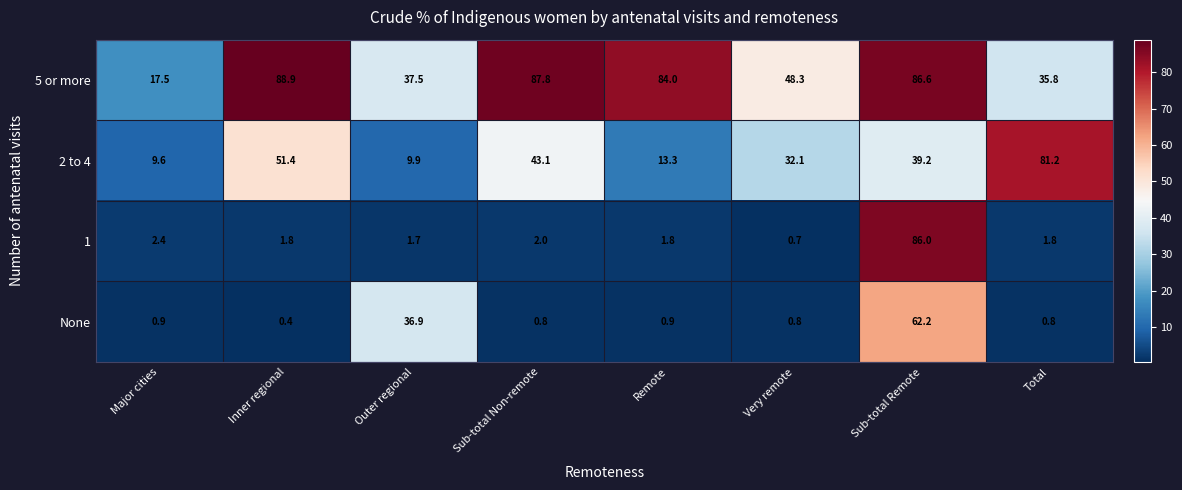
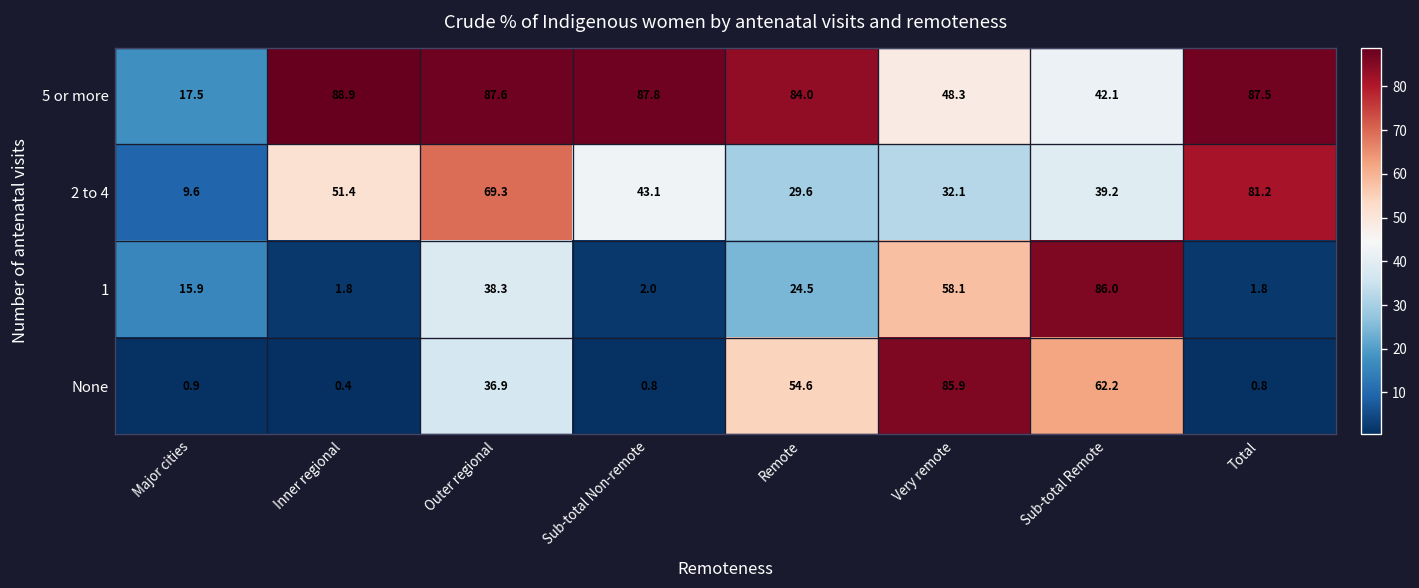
5 or more, Outer regional: 37.5 -> 87.6
5 or more, Sub-total Remote: 86.6 -> 42.1
5 or more, Total: 35.8 -> 87.5
2 to 4, Outer regional: 9.9 -> 69.3
2 to 4, Remote: 13.3 -> 29.6
1, Major cities: 2.4 -> 15.9
1, Outer regional: 1.7 -> 38.3
1, Remote: 1.8 -> 24.5
1, Very remote: 0.7 -> 58.1
None, Remote: 0.9 -> 54.6
None, Very remote: 0.8 -> 85.9
